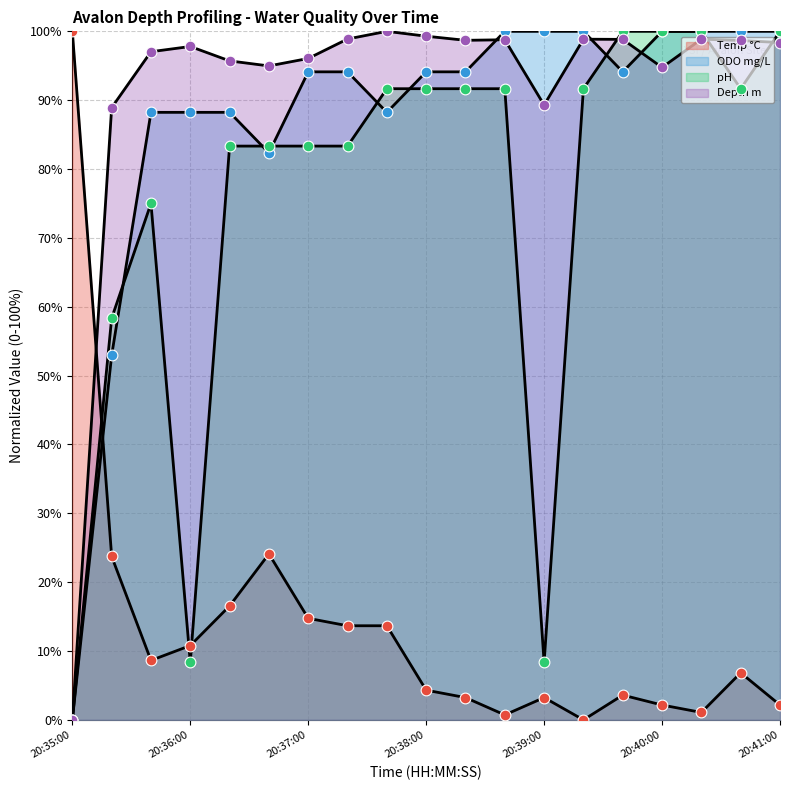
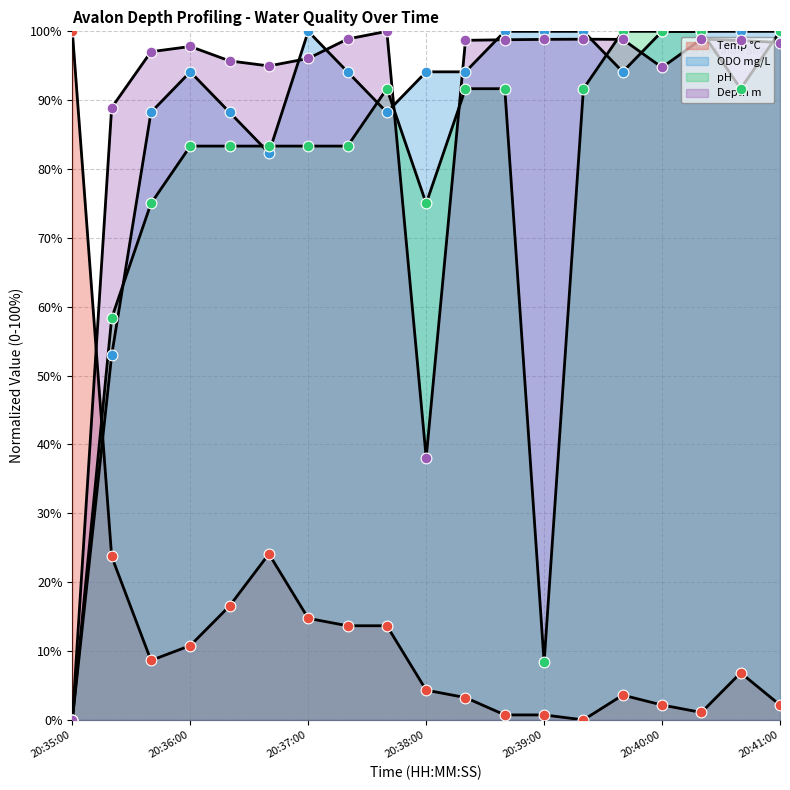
Avalon Depth Profiling - Water Quality Over Time, ODO mg/L, 20:36:00: 88% -> 94%
Avalon Depth Profiling - Water Quality Over Time, pH, 20:36:00: 8% -> 83%
Avalon Depth Profiling - Water Quality Over Time, ODO mg/L, 20:37:00: 94% -> 100%
Avalon Depth Profiling - Water Quality Over Time, pH, 20:38:00: 92% -> 75%
Avalon Depth Profiling - Water Quality Over Time, Depth m, 20:38:00: 99% -> 38%
Avalon Depth Profiling - Water Quality Over Time, Temp °C, 20:39:00: 3% -> 1%
Avalon Depth Profiling - Water Quality Over Time, Depth m, 20:39:00: 89% -> 99%
